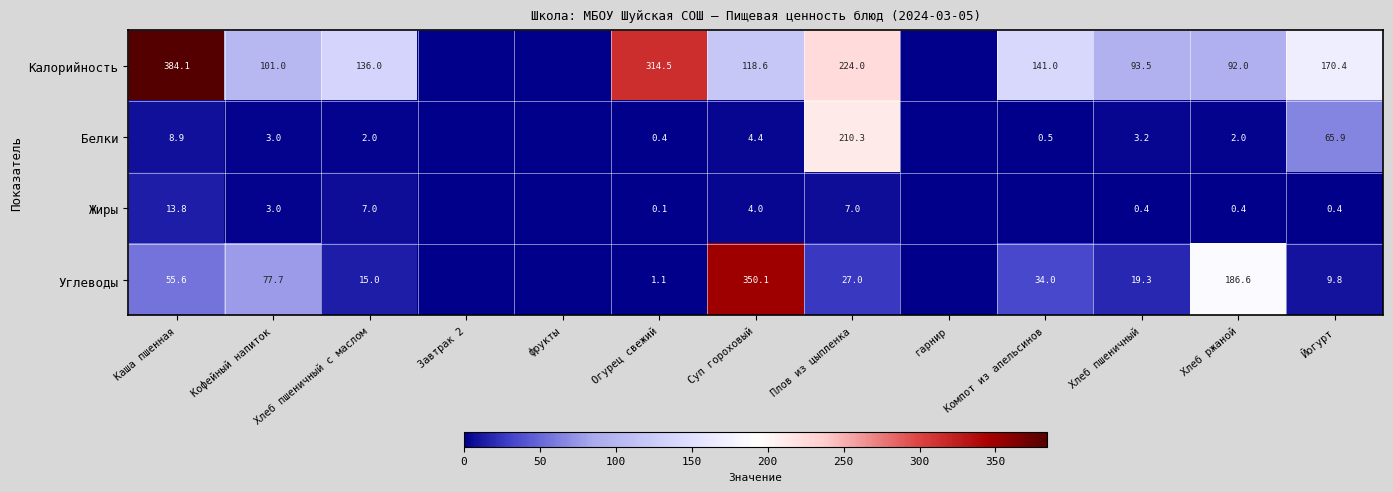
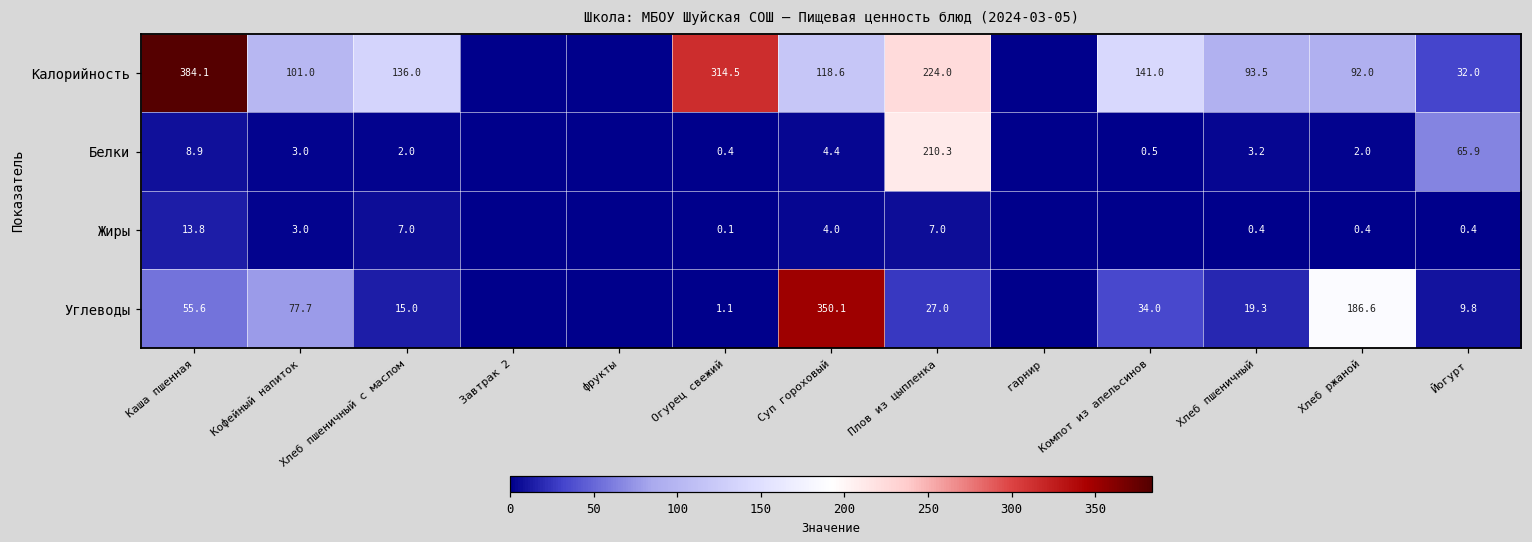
Калорийность, Йогурт: 170.4 -> 32.0
